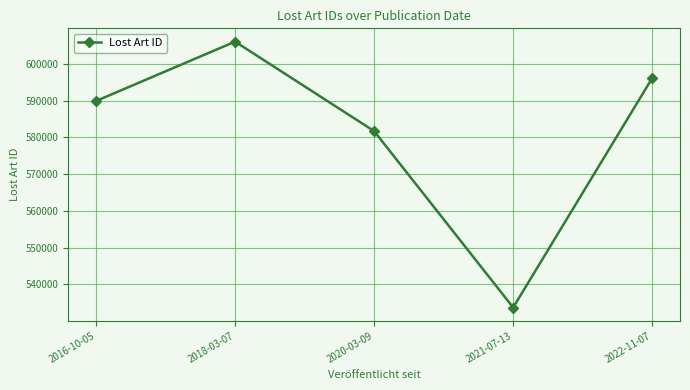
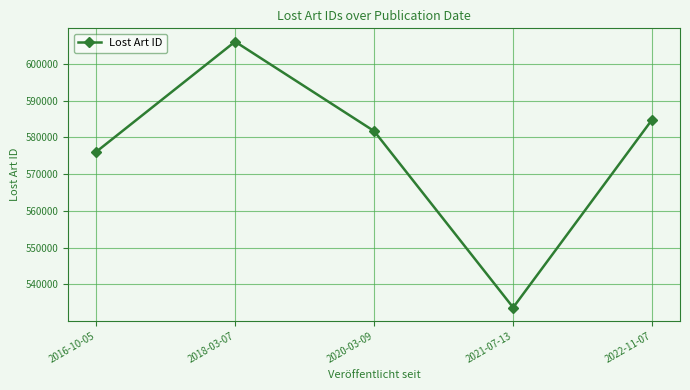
2016-10-05: 590000 -> 576000
2022-11-07: 596000 -> 585000
